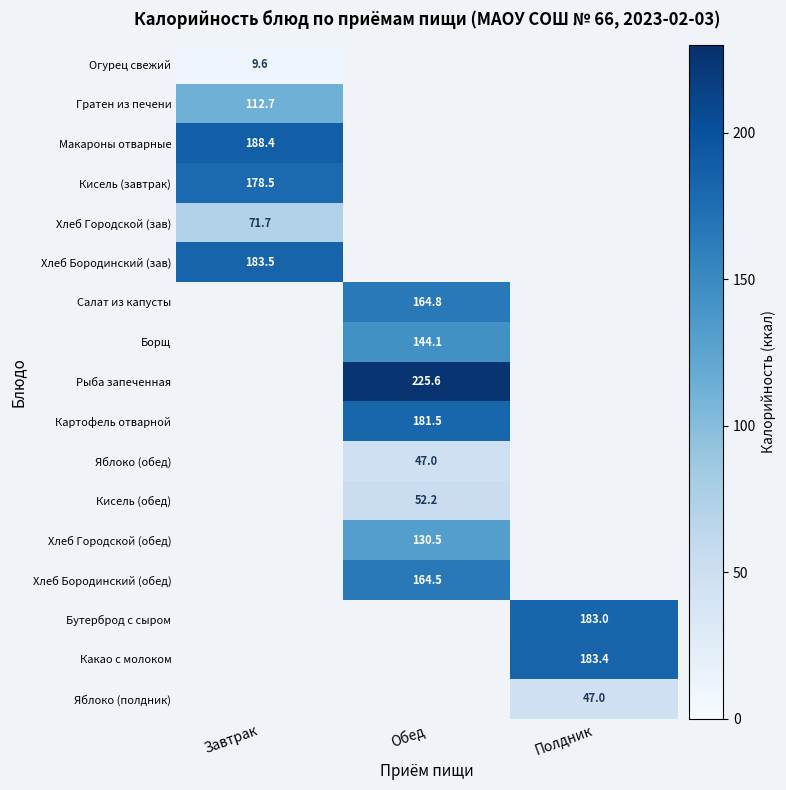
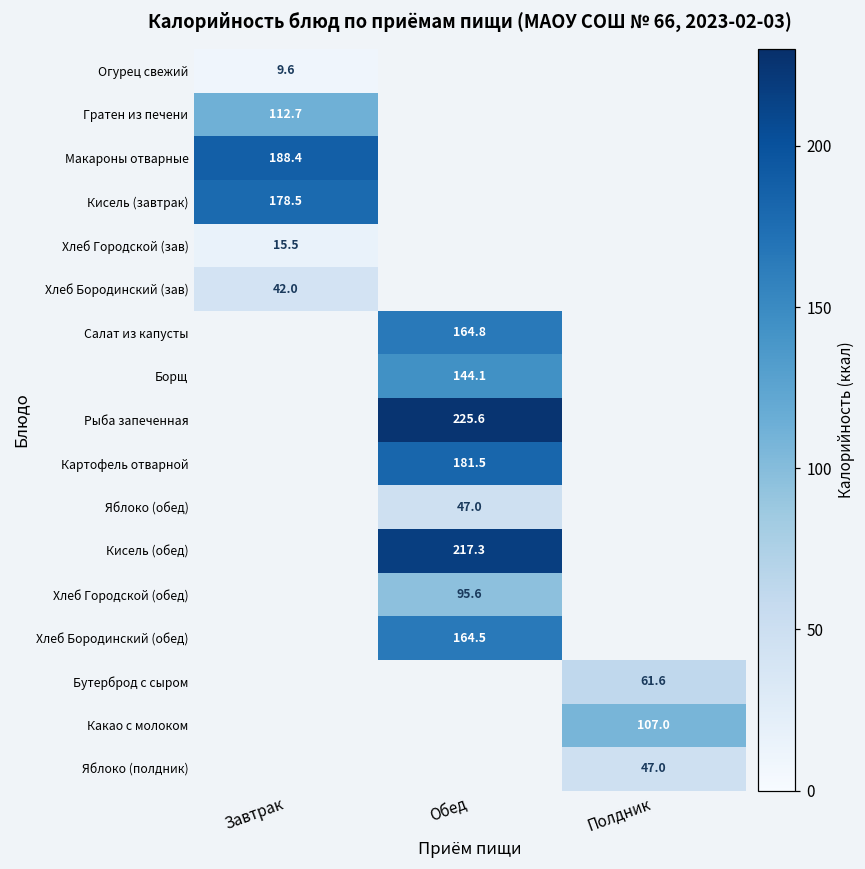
Хлеб Городской (зав), Завтрак: 71.7 -> 15.5
Хлеб Бородинский (зав), Завтрак: 183.5 -> 42.0
Кисель (обед), Обед: 52.2 -> 217.3
Хлеб Городской (обед), Обед: 130.5 -> 95.6
Бутерброд с сыром, Полдник: 183.0 -> 61.6
Какао с молоком, Полдник: 183.4 -> 107.0
